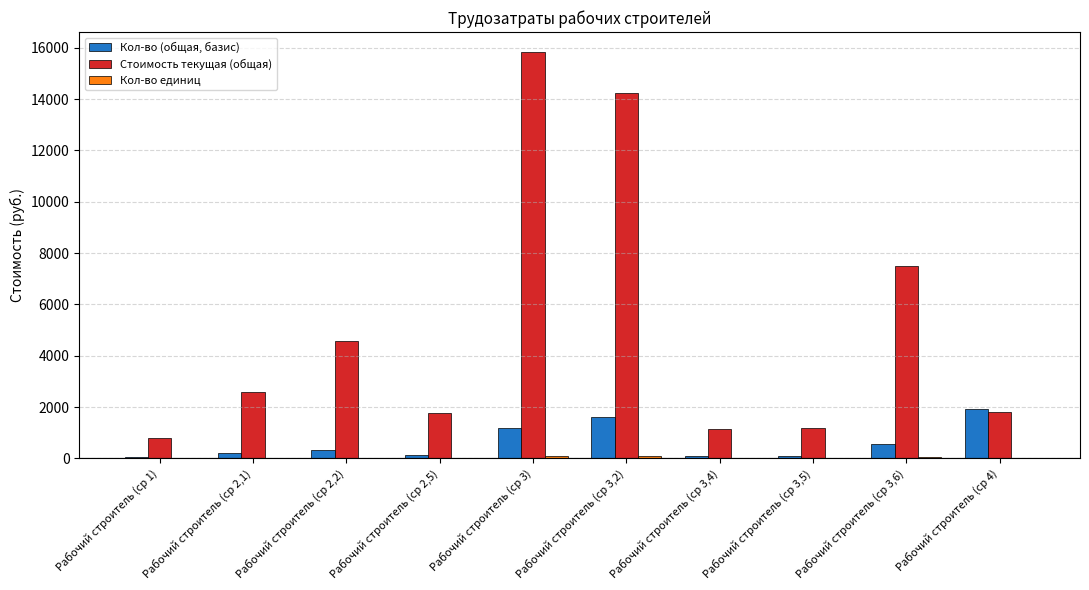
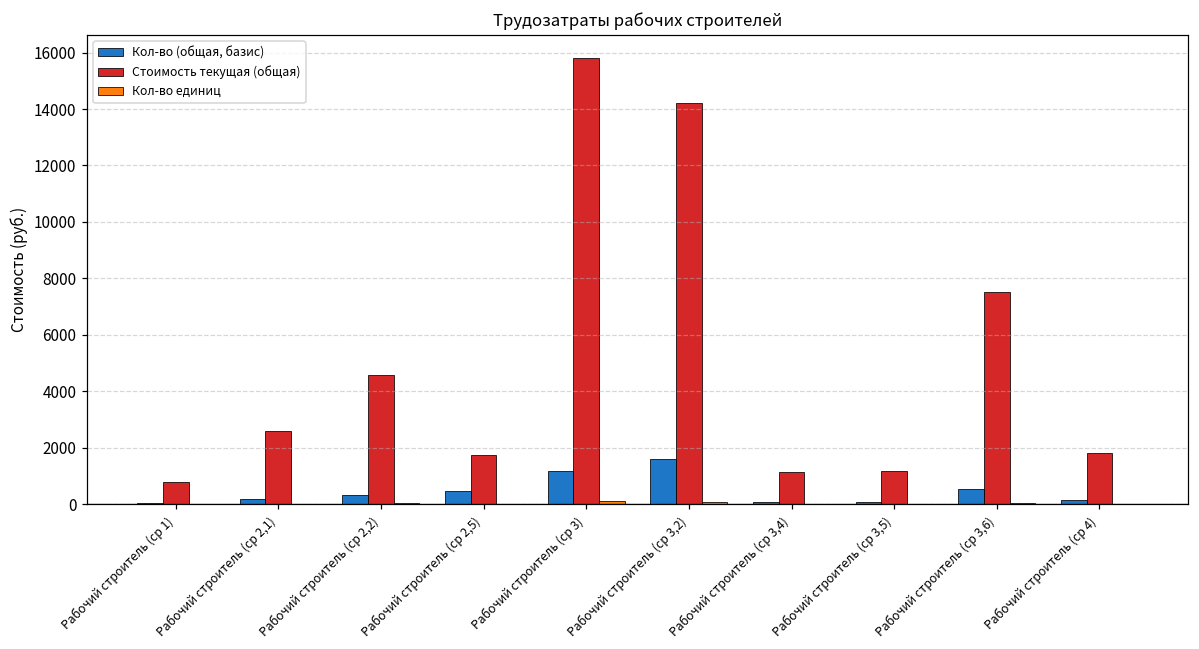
Кол-во (общая, базис), Рабочий строитель (ср 2,5): 100 -> 500
Кол-во (общая, базис), Рабочий строитель (ср 4): 1900 -> 100
